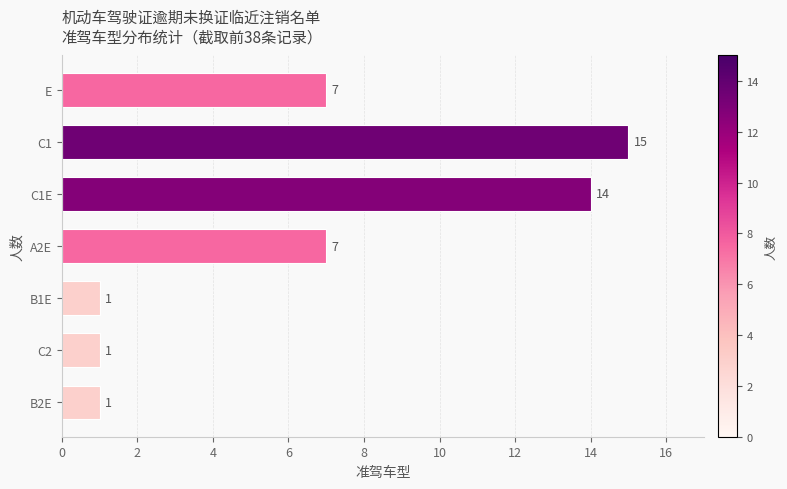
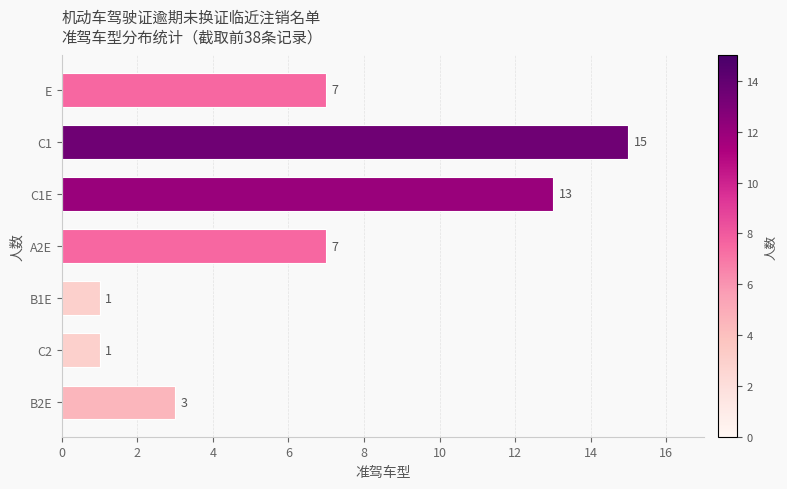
C1E: 14 -> 13
B2E: 1 -> 3
